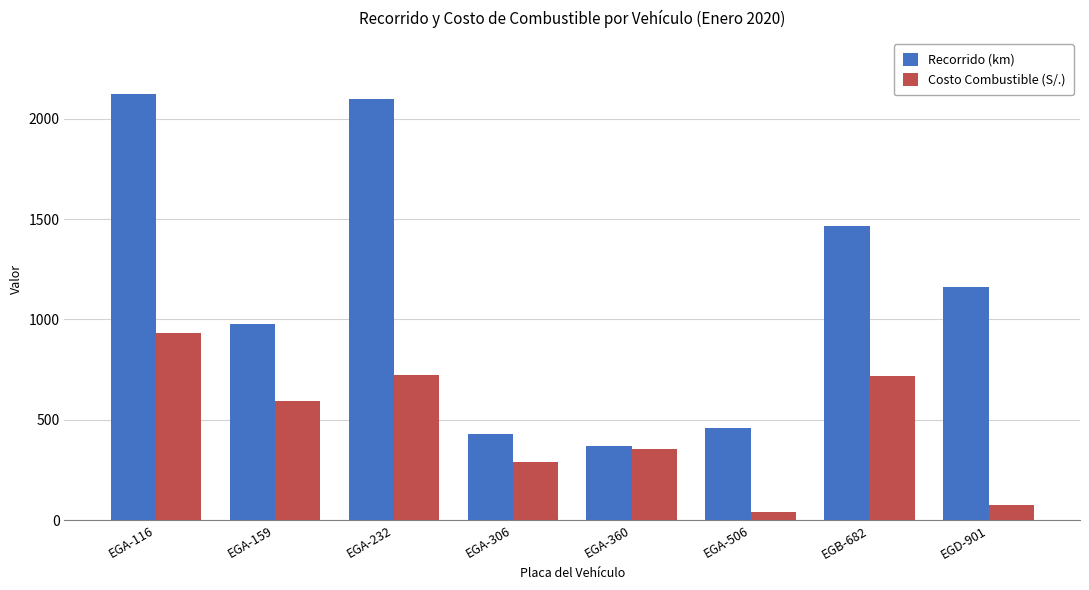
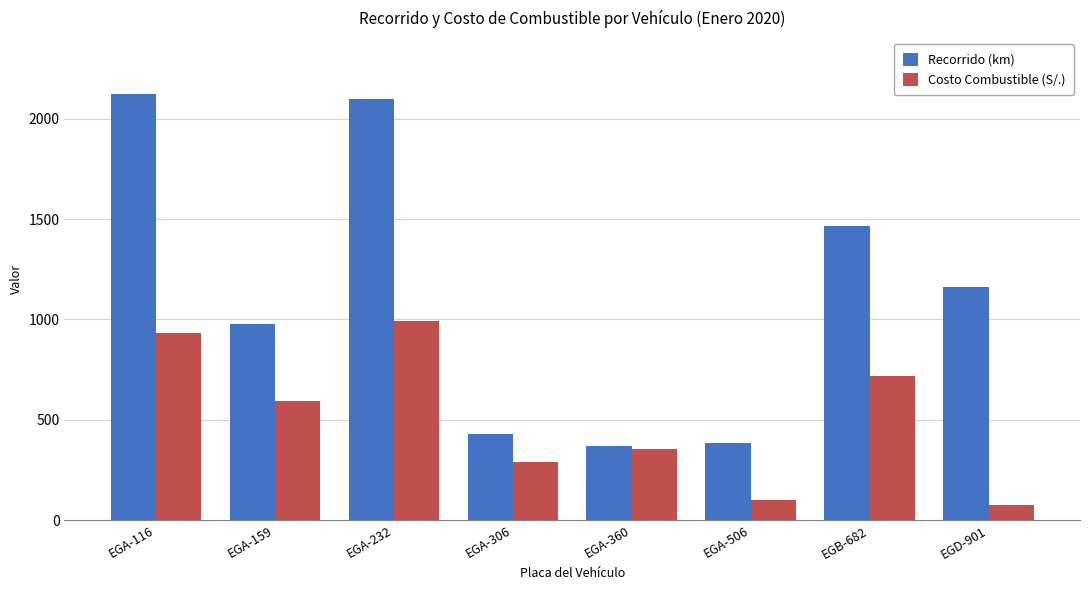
Costo Combustible (S/.), EGA-232: 730 -> 990
Recorrido (km), EGA-506: 460 -> 380
Costo Combustible (S/.), EGA-506: 40 -> 100
